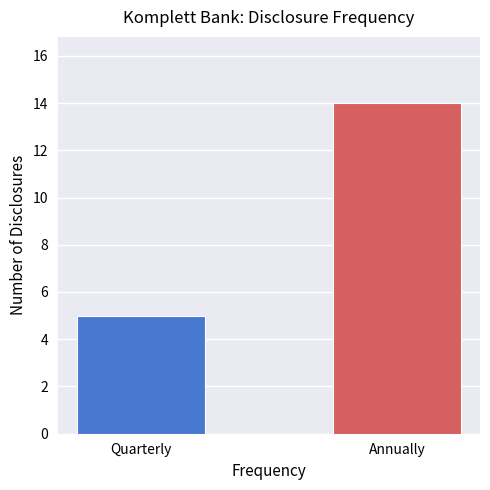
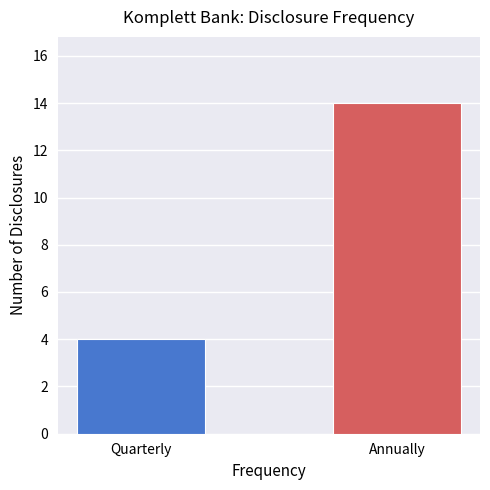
Quarterly: 5 -> 4
